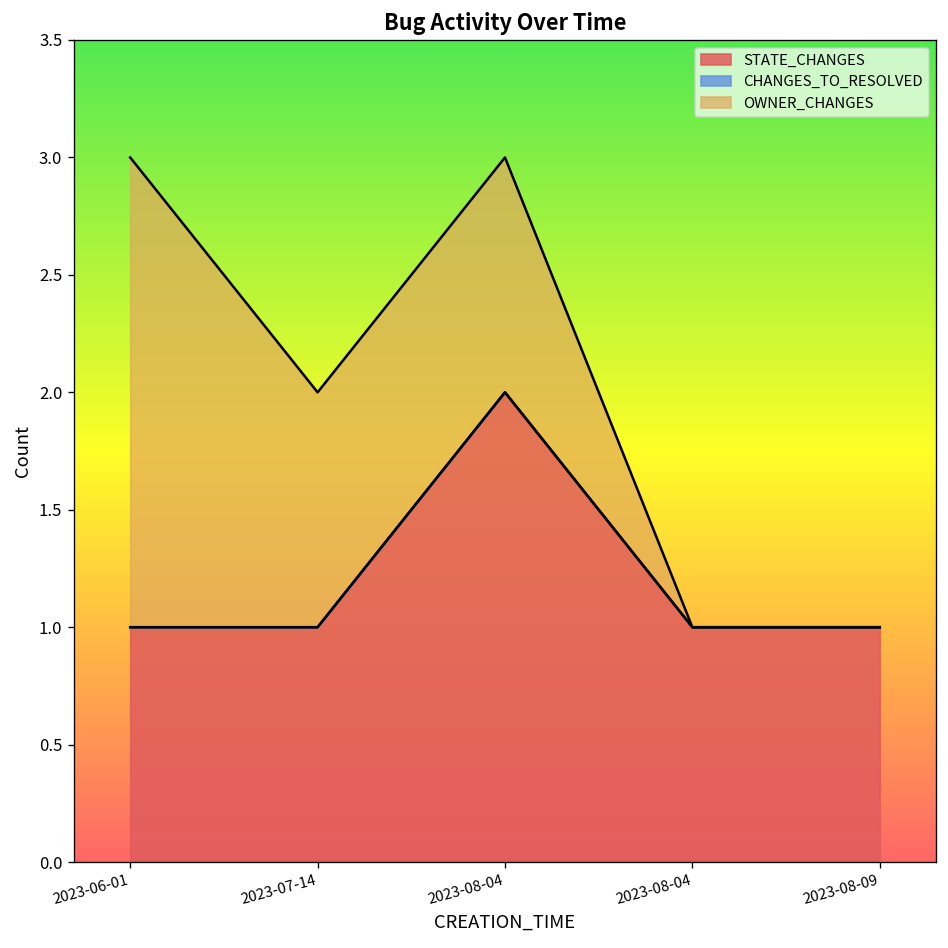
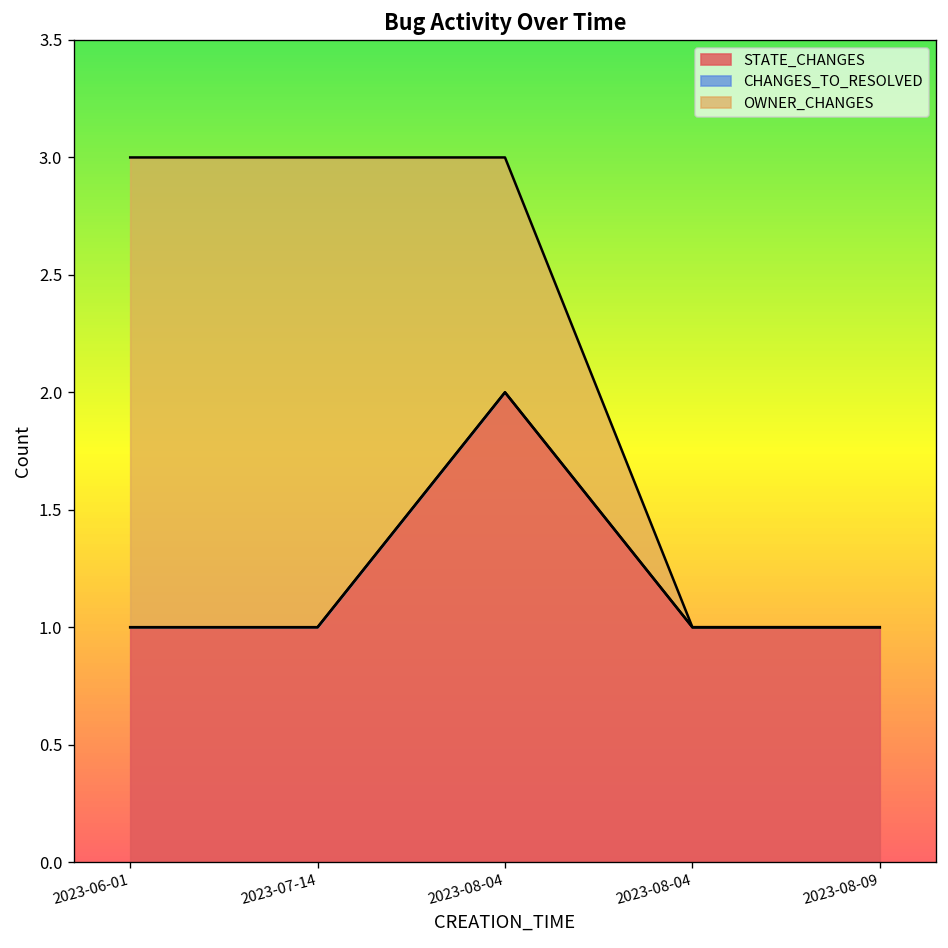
OWNER_CHANGES, 2023-07-14: 1 -> 2
